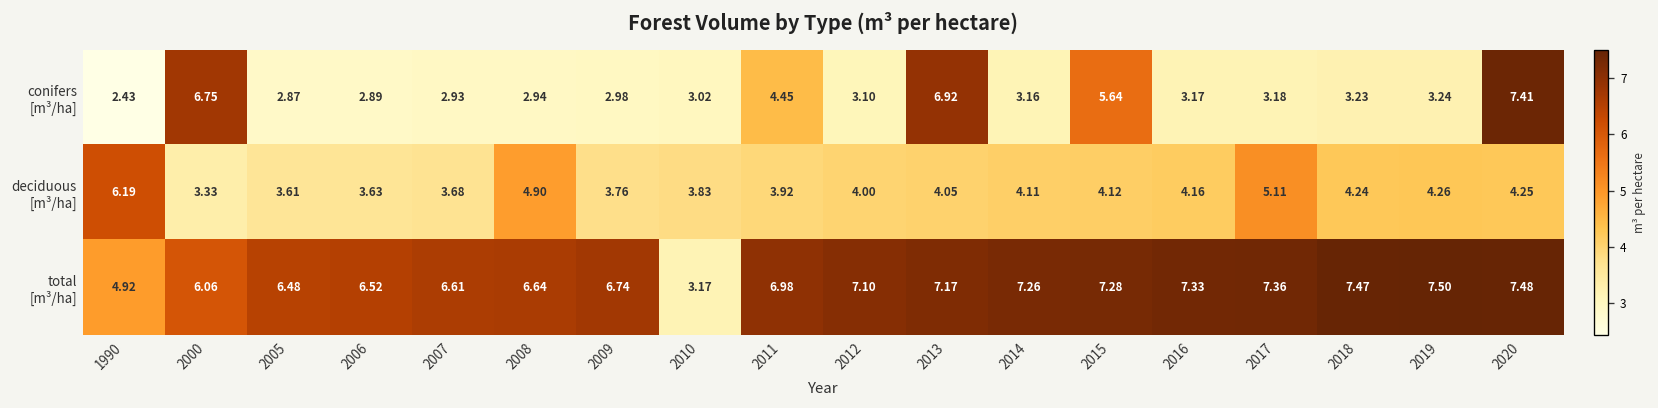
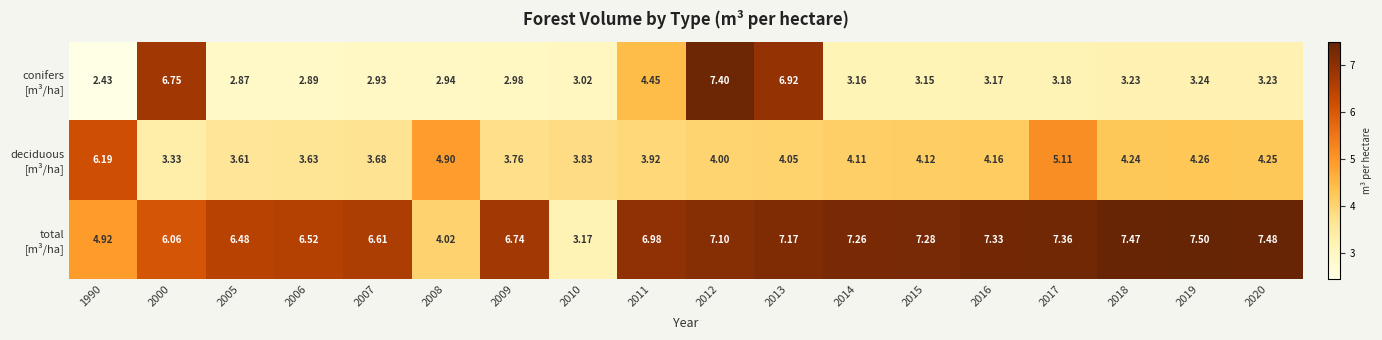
conifers [m³/ha], 2012: 3.10 -> 7.40
conifers [m³/ha], 2015: 5.64 -> 3.15
conifers [m³/ha], 2020: 7.41 -> 3.23
total [m³/ha], 2008: 6.64 -> 4.02
